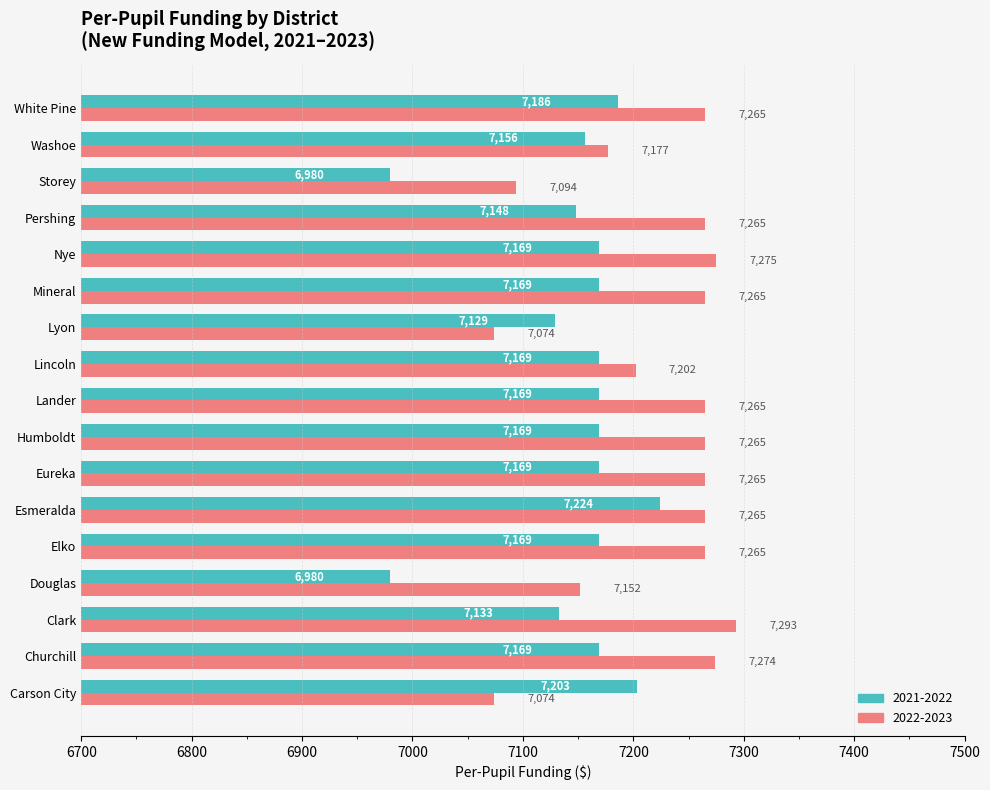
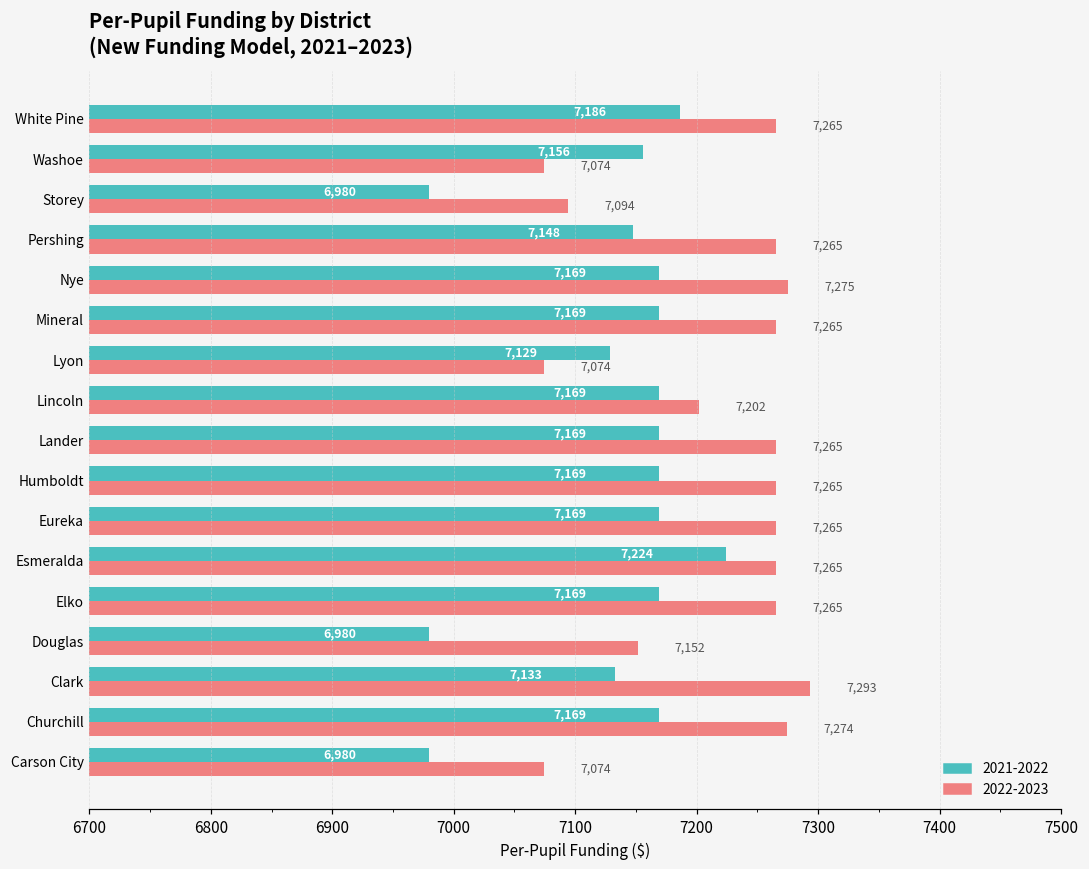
2022-2023, Washoe: 7,177 -> 7,074
2021-2022, Carson City: 7,203 -> 6,980
